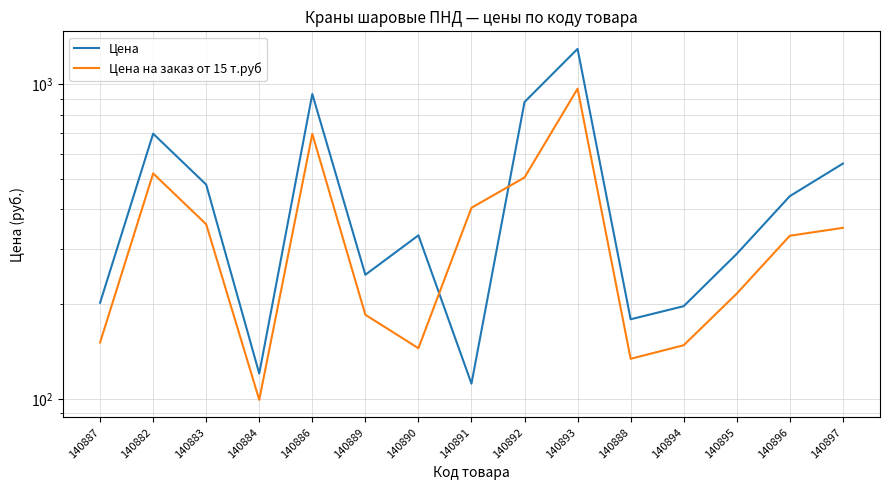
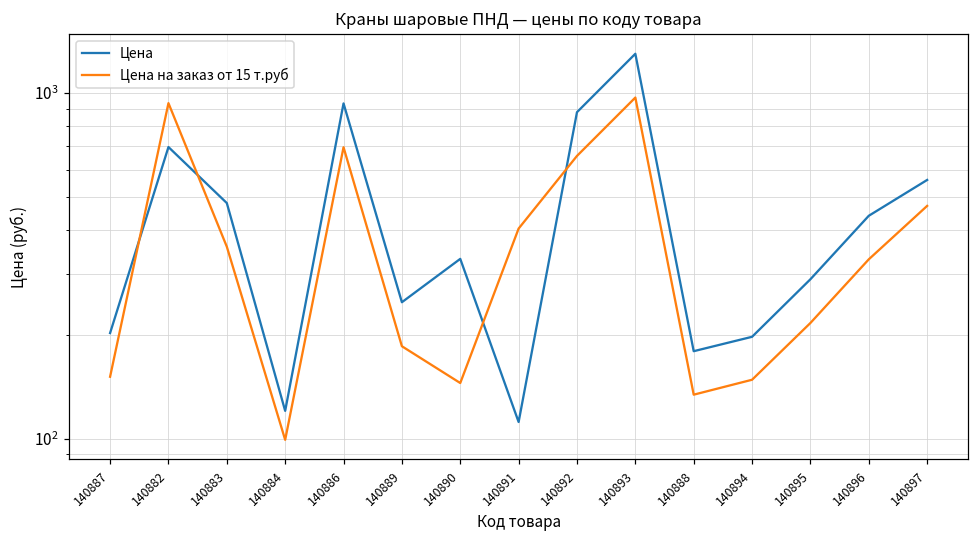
Цена на заказ от 15 т.руб, 140882: 520 -> 930
Цена на заказ от 15 т.руб, 140892: 510 -> 660
Цена на заказ от 15 т.руб, 140897: 350 -> 470
